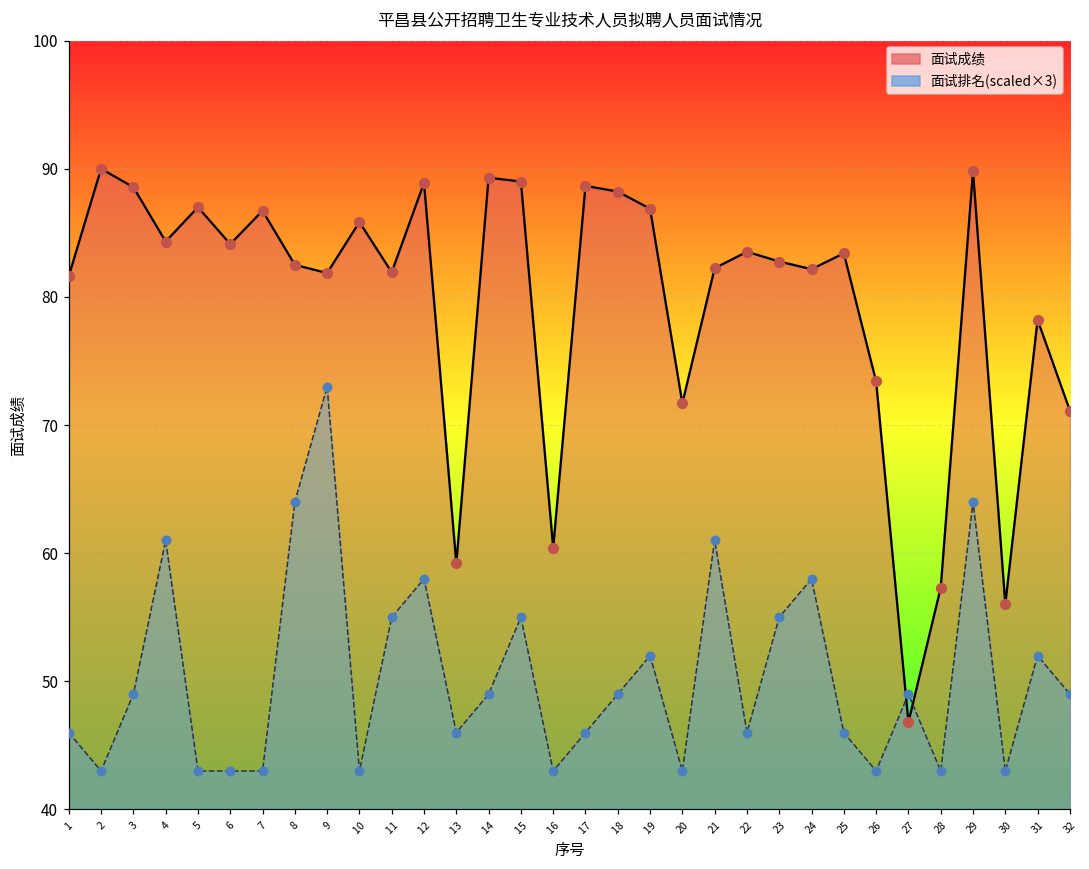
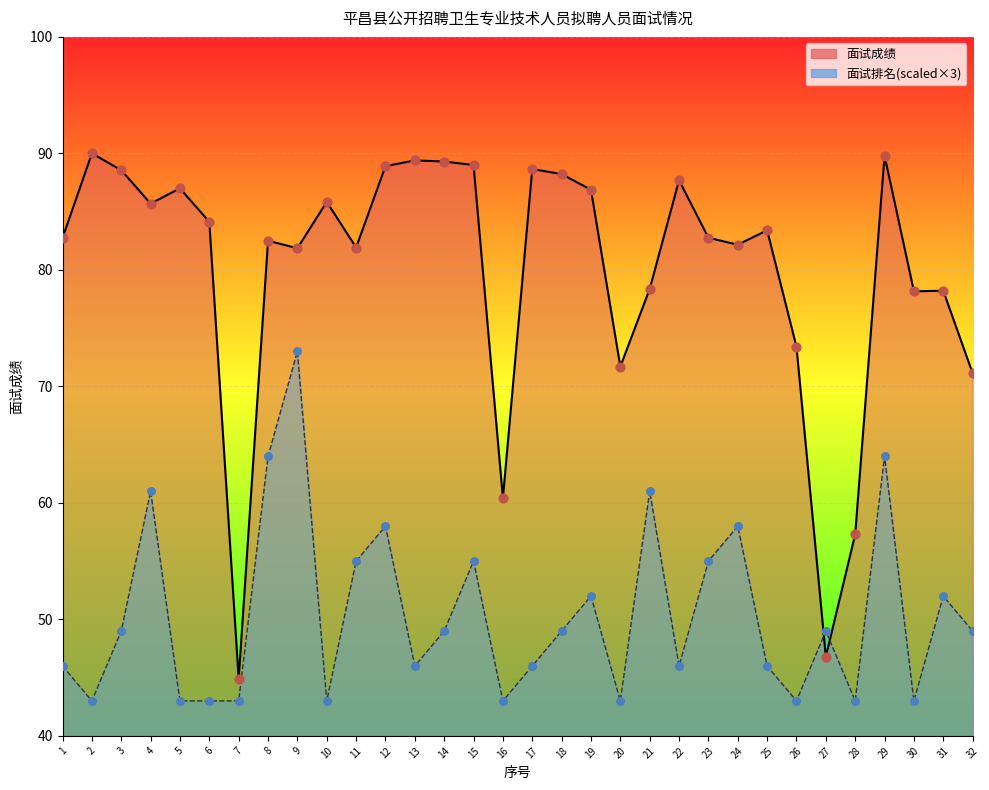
面试成绩, 1: 81.6 -> 82.7
面试成绩, 4: 84.3 -> 85.7
面试成绩, 7: 86.7 -> 44.9
面试成绩, 13: 59.2 -> 89.4
面试成绩, 21: 82.2 -> 78.4
面试成绩, 22: 83.5 -> 87.7
面试成绩, 30: 56.0 -> 78.2
